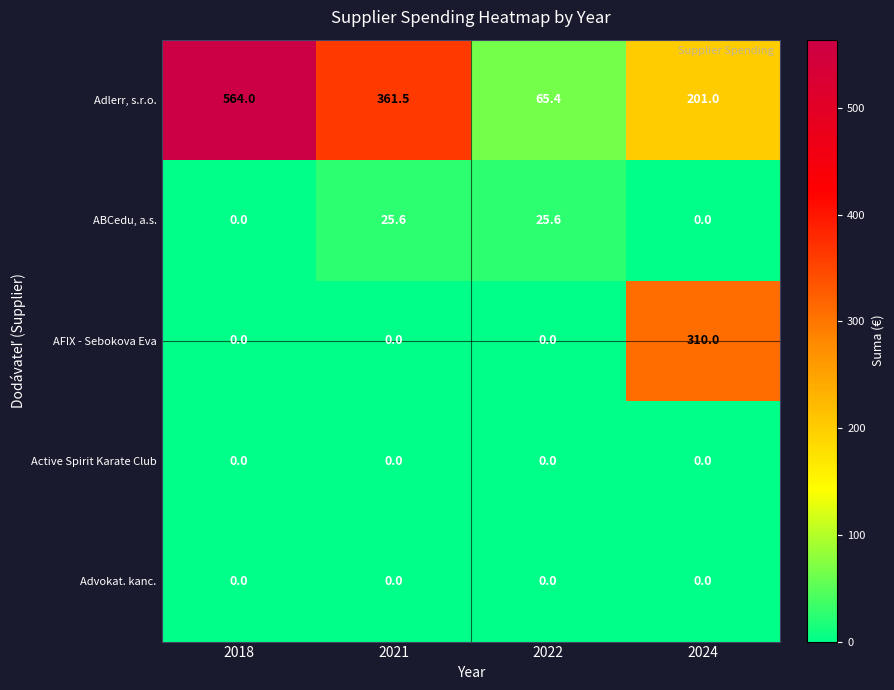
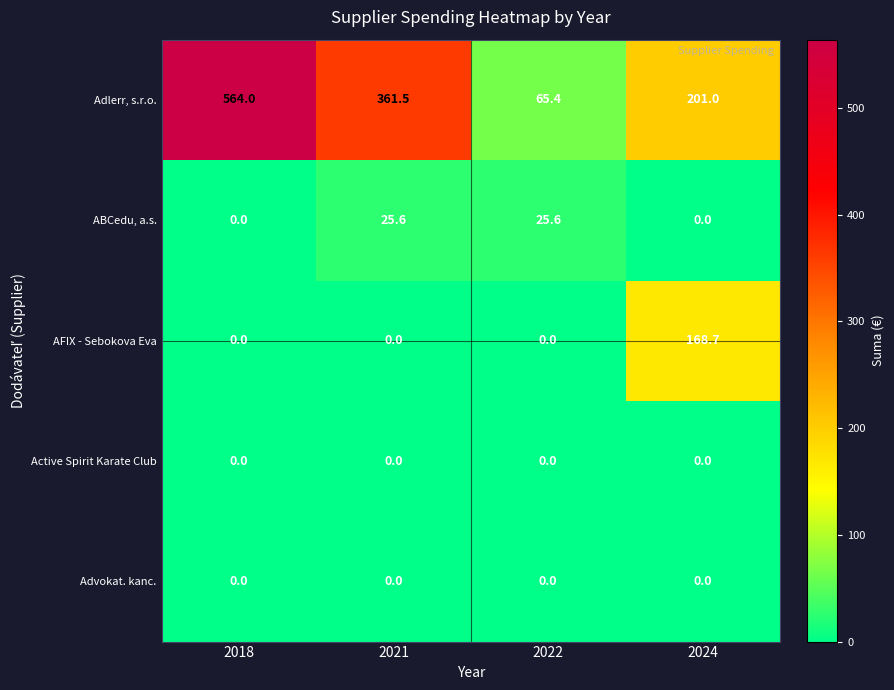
AFIX - Sebokova Eva, 2024: 310.0 -> 168.7
